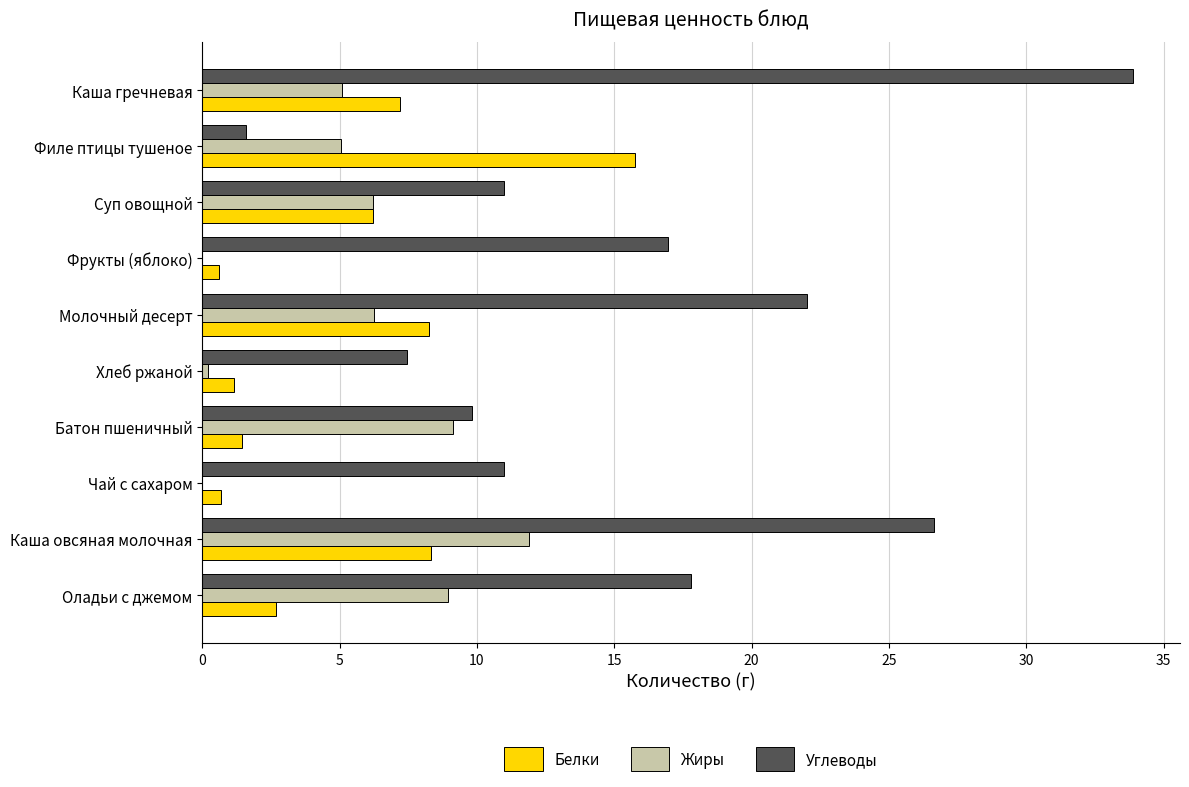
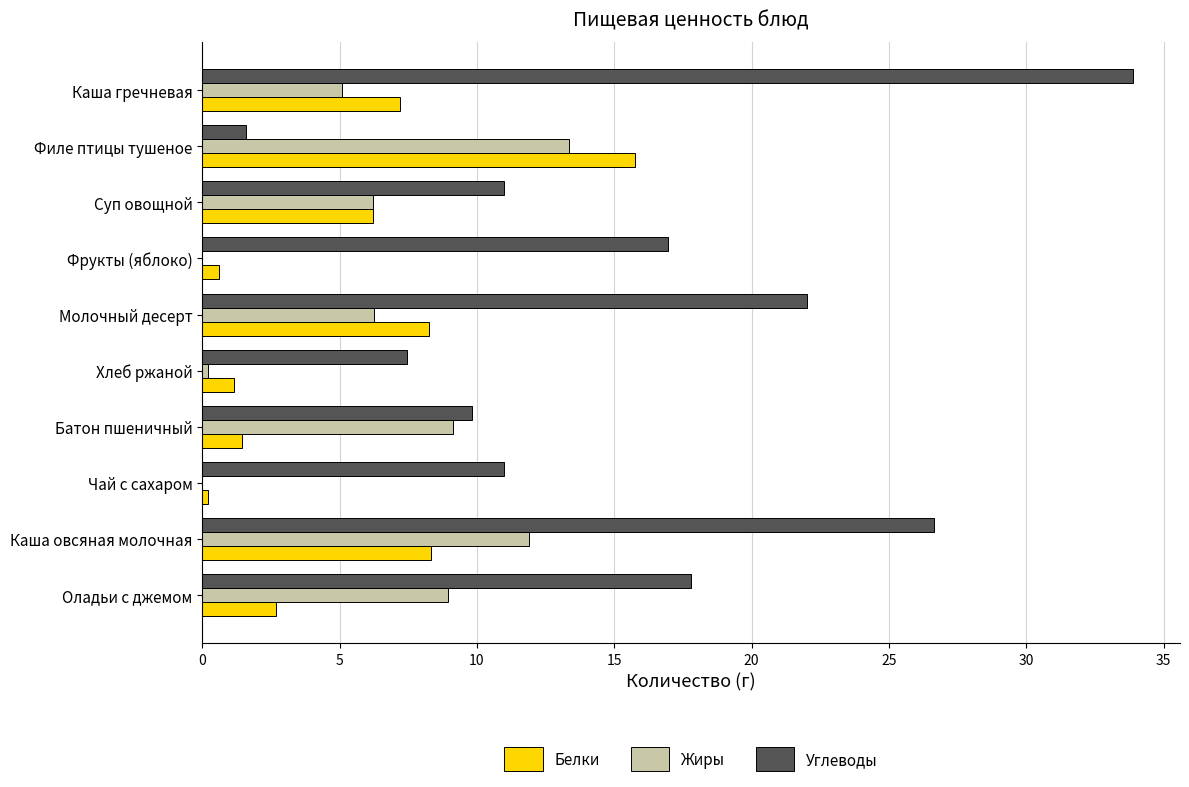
Жиры, Филе птицы тушеное: 5.0 -> 13.4
Белки, Чай с сахаром: 0.7 -> 0.2
